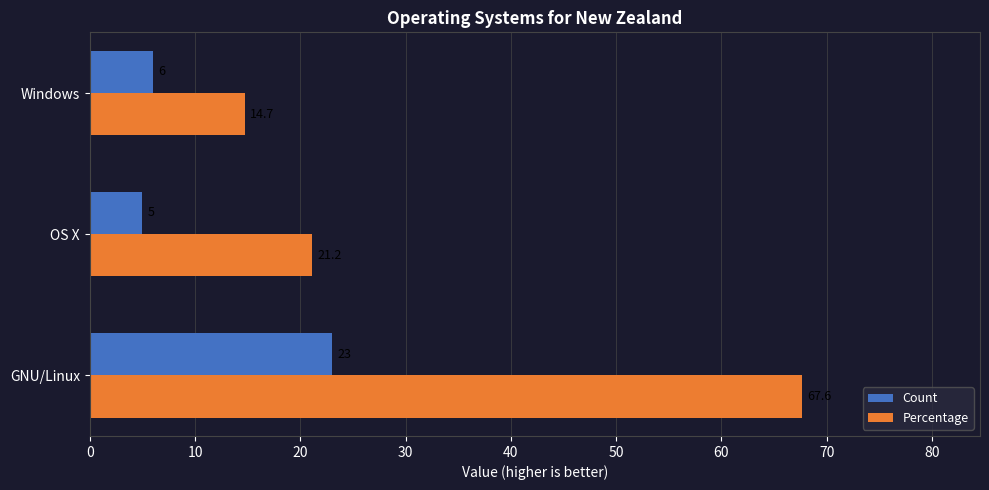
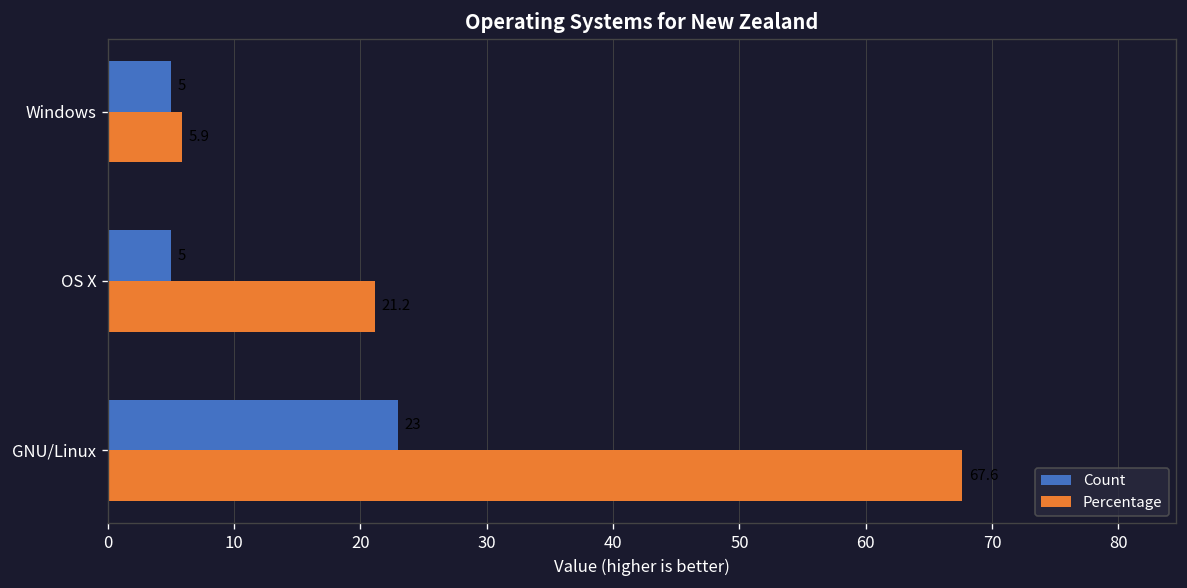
Count, Windows: 6 -> 5
Percentage, Windows: 14.7 -> 5.9
